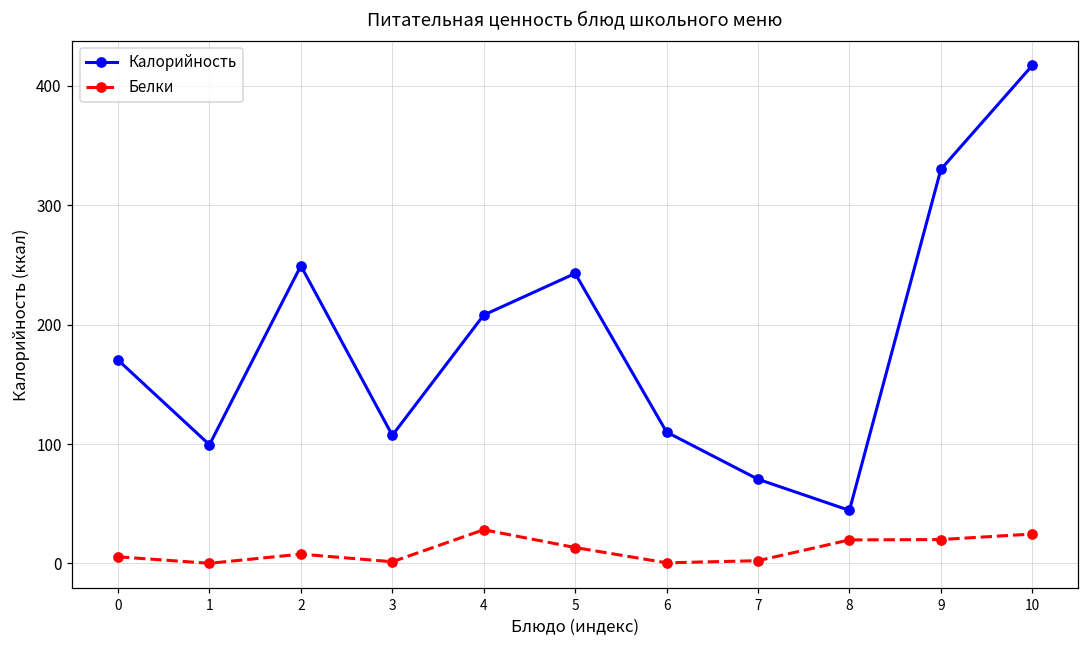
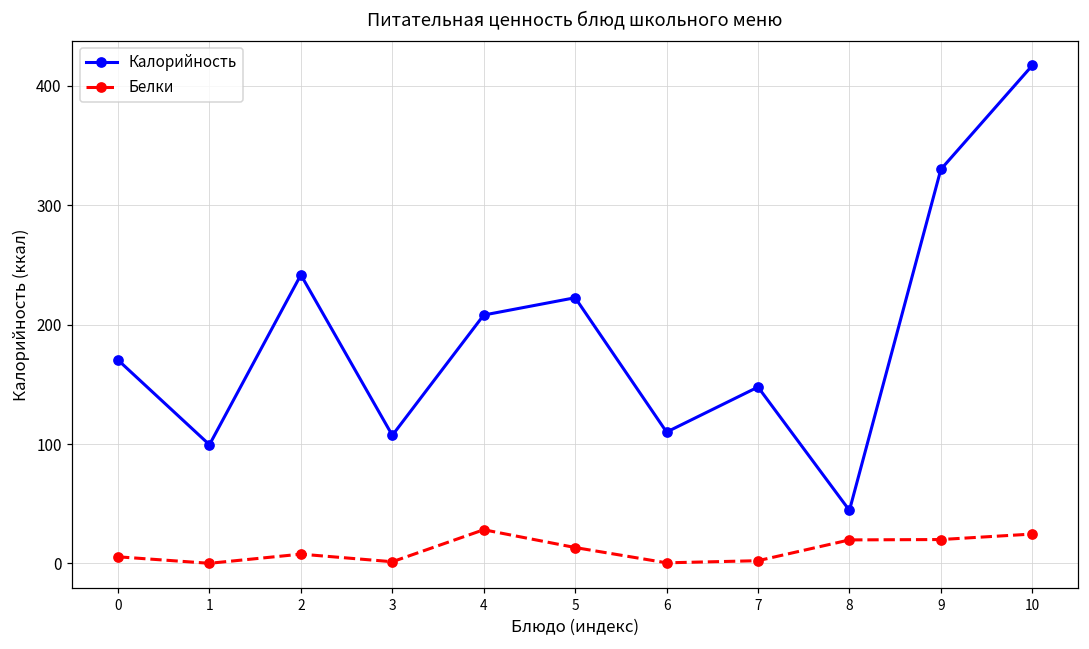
Калорийность, 2: 249 -> 242
Калорийность, 5: 243 -> 223
Калорийность, 7: 71 -> 148
